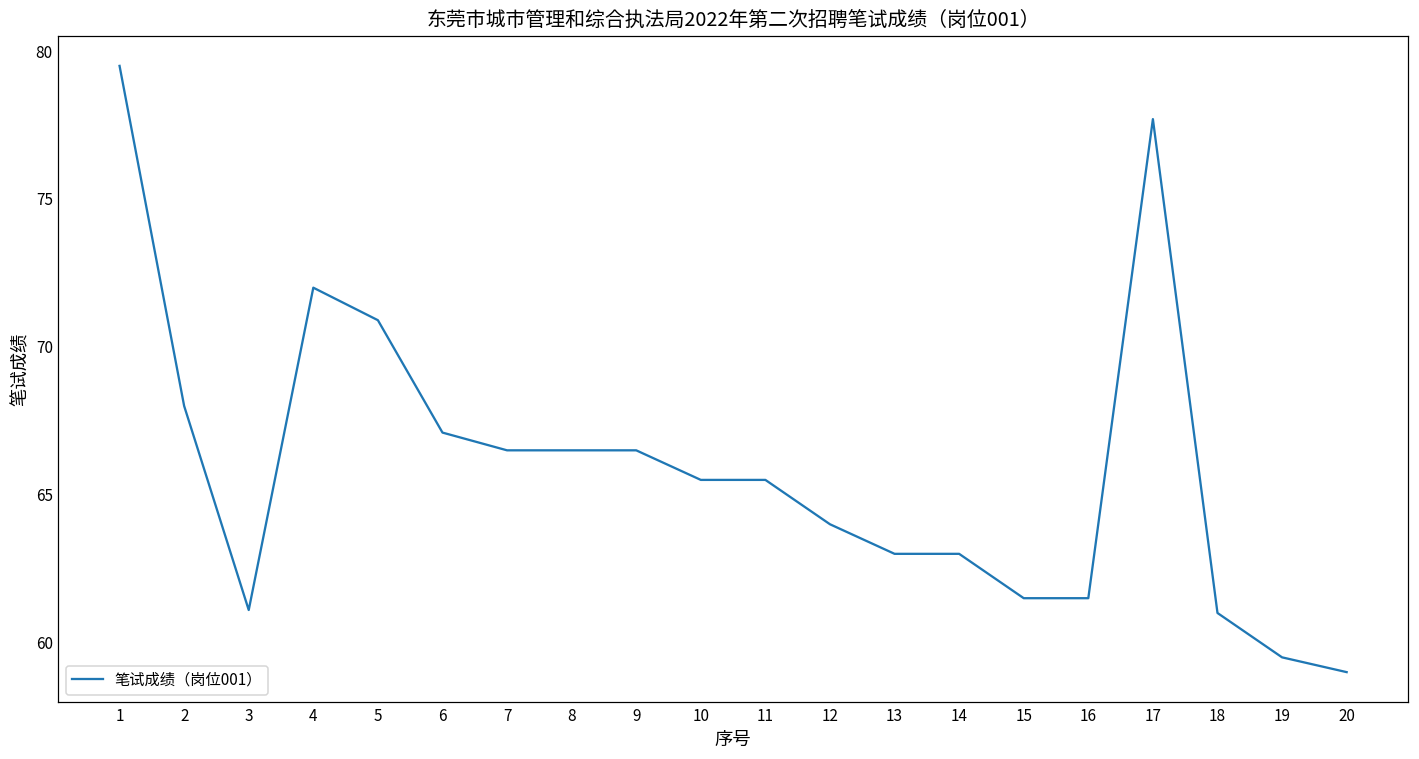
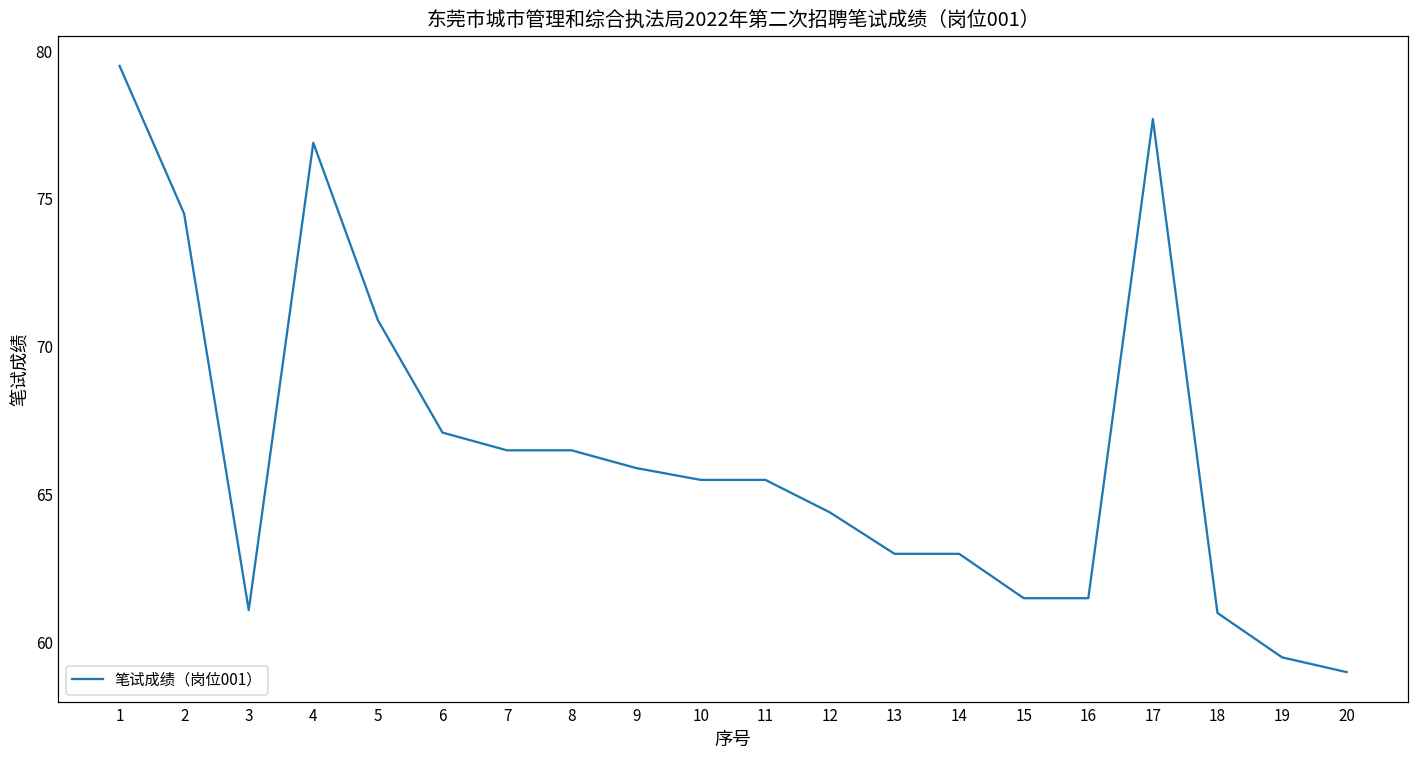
2: 68.0 -> 74.5
4: 72.0 -> 76.9
9: 66.5 -> 65.9
12: 64.0 -> 64.4
